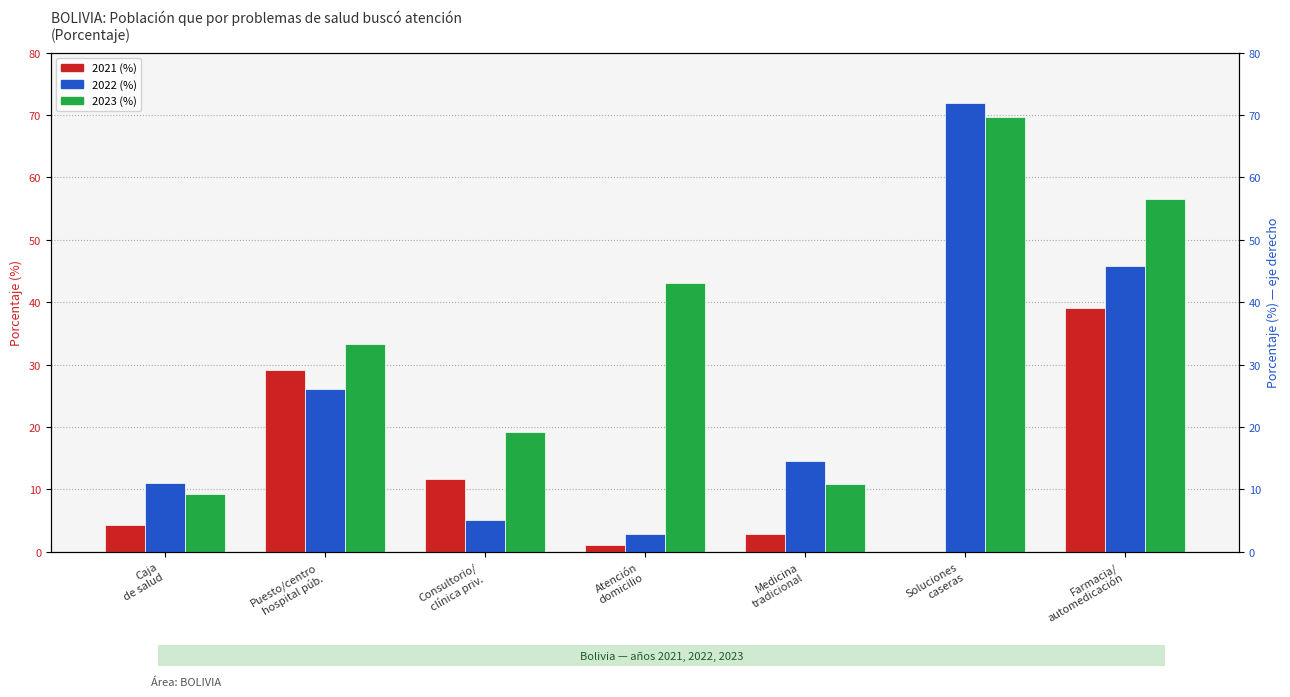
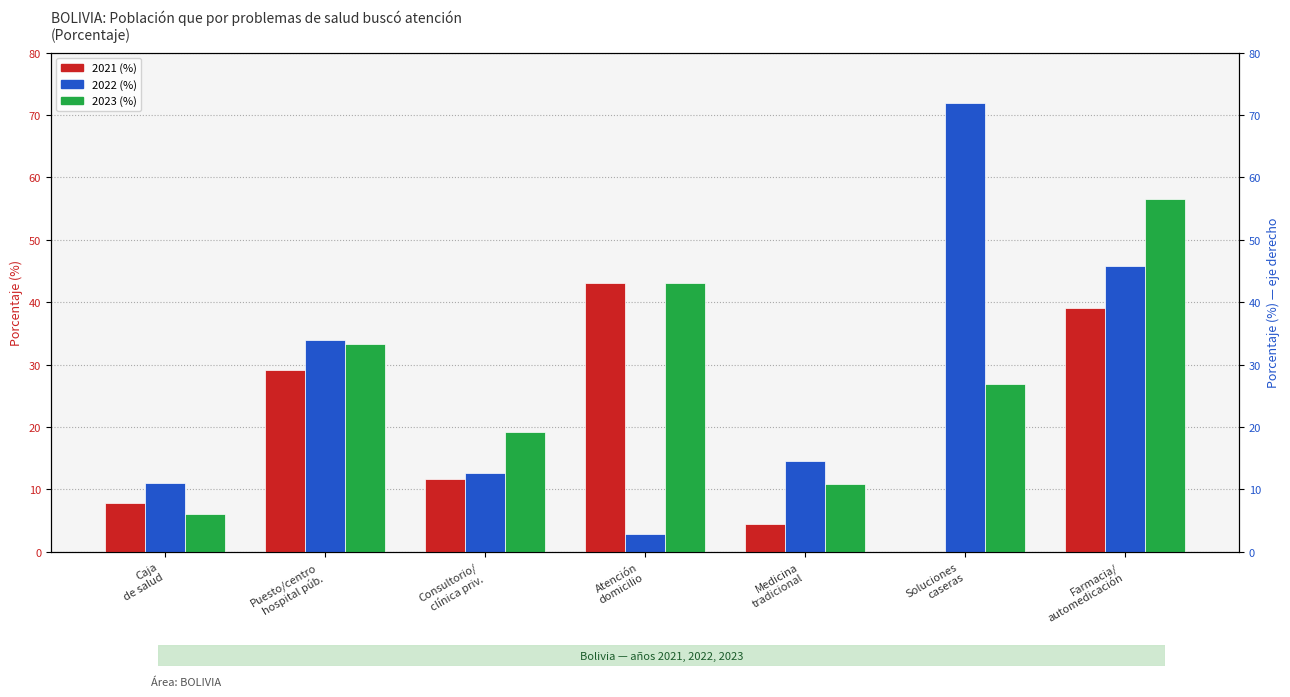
2021 (%), Caja de salud: 4 -> 8
2023 (%), Caja de salud: 9 -> 6
2022 (%), Puesto/centro hospital púb.: 26 -> 34
2022 (%), Consultorio/ clínica priv.: 5 -> 13
2021 (%), Atención domicilio: 1 -> 43
2021 (%), Medicina tradicional: 3 -> 4
2023 (%), Soluciones caseras: 70 -> 27
